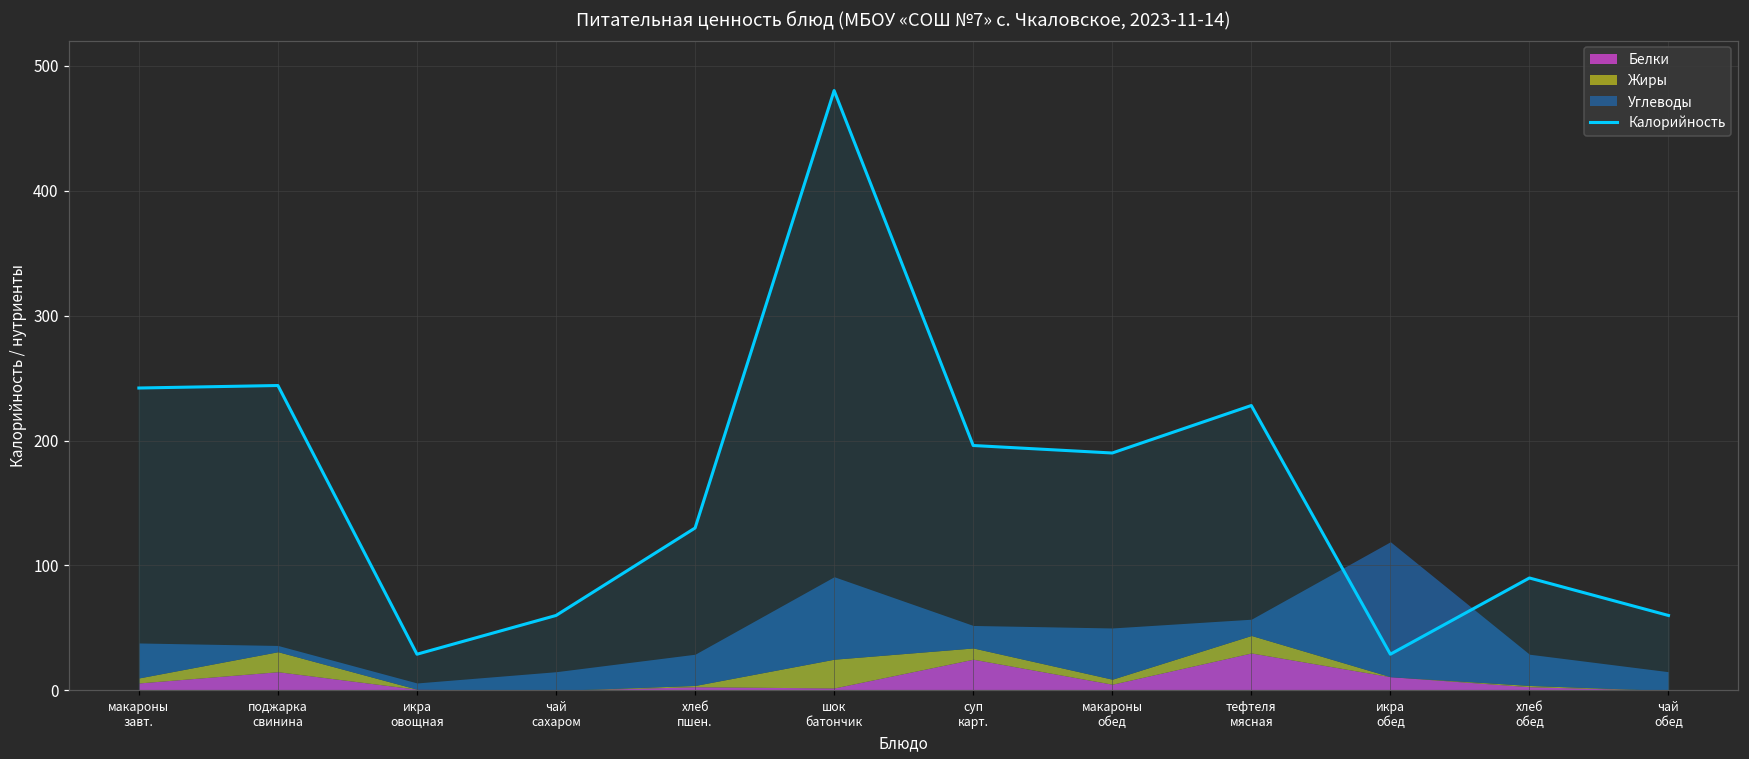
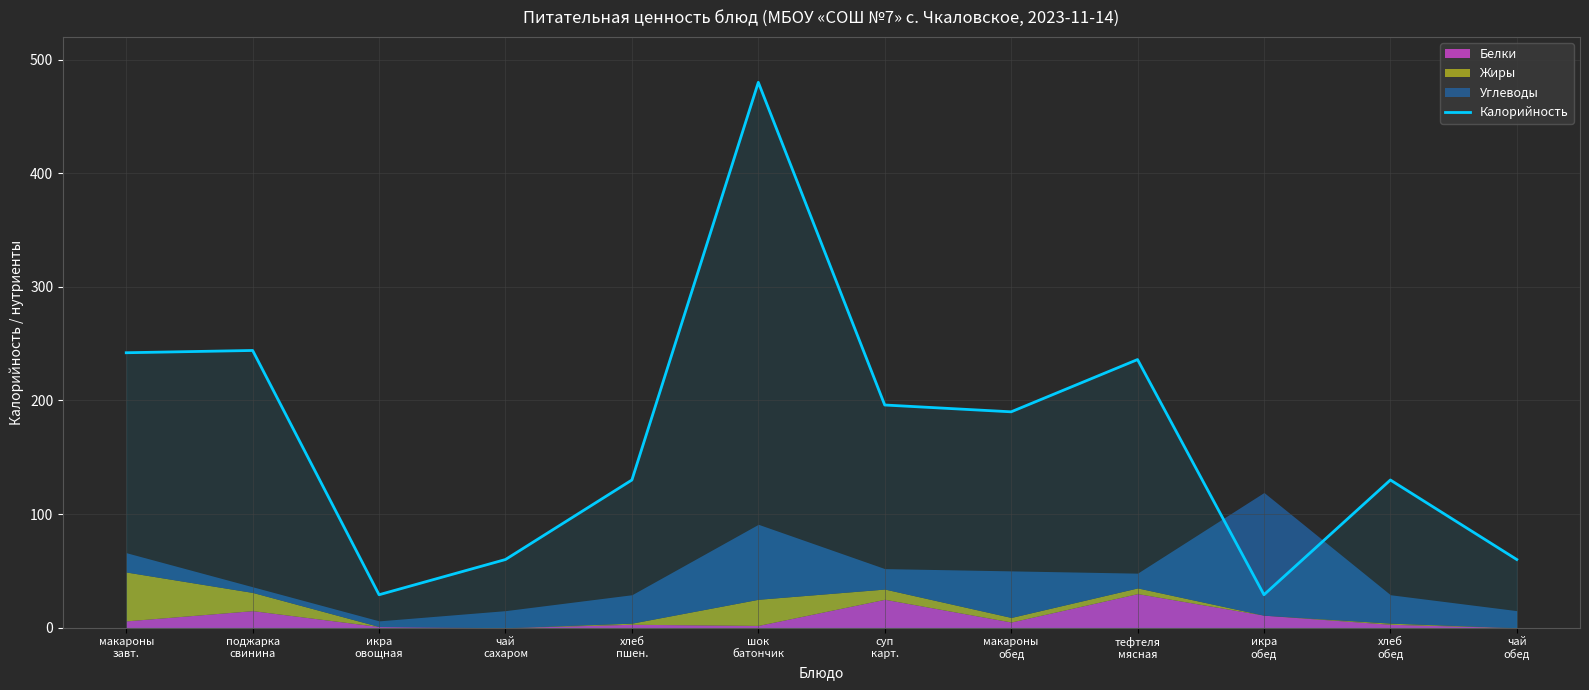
Жиры, макароны завт.: 4 -> 43
Углеводы, макароны завт.: 28 -> 17
Калорийность, тефтеля мясная: 228 -> 236
Жиры, тефтеля мясная: 14 -> 5
Калорийность, хлеб обед: 90 -> 130
